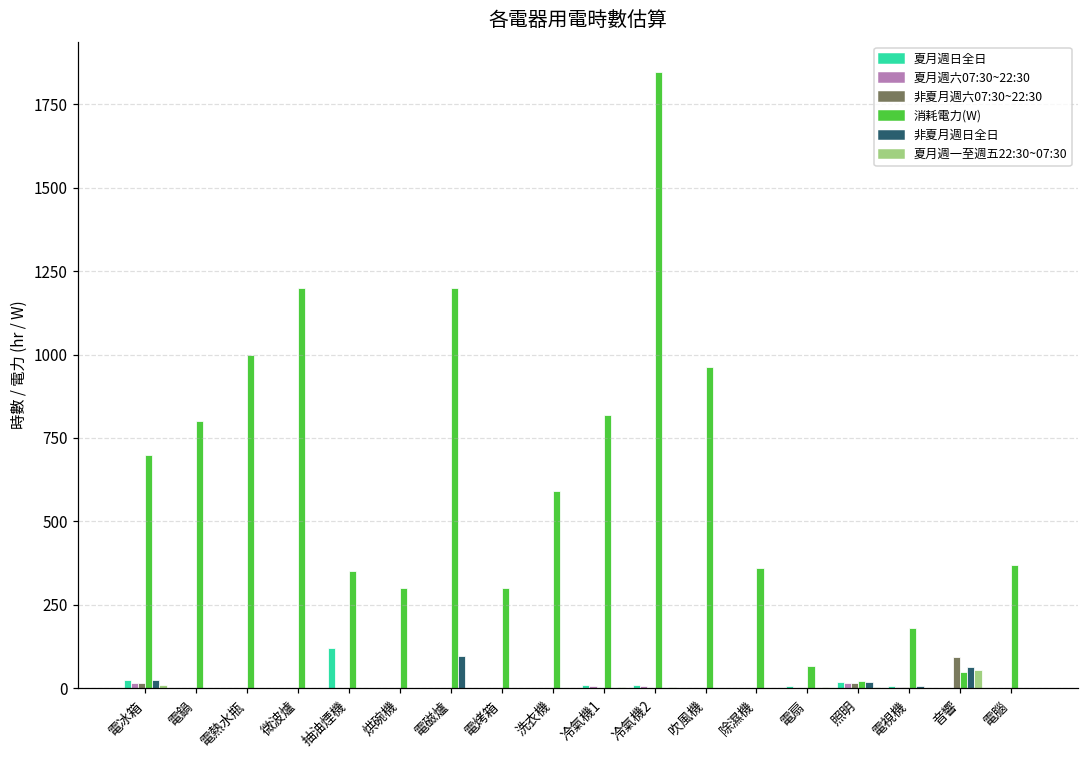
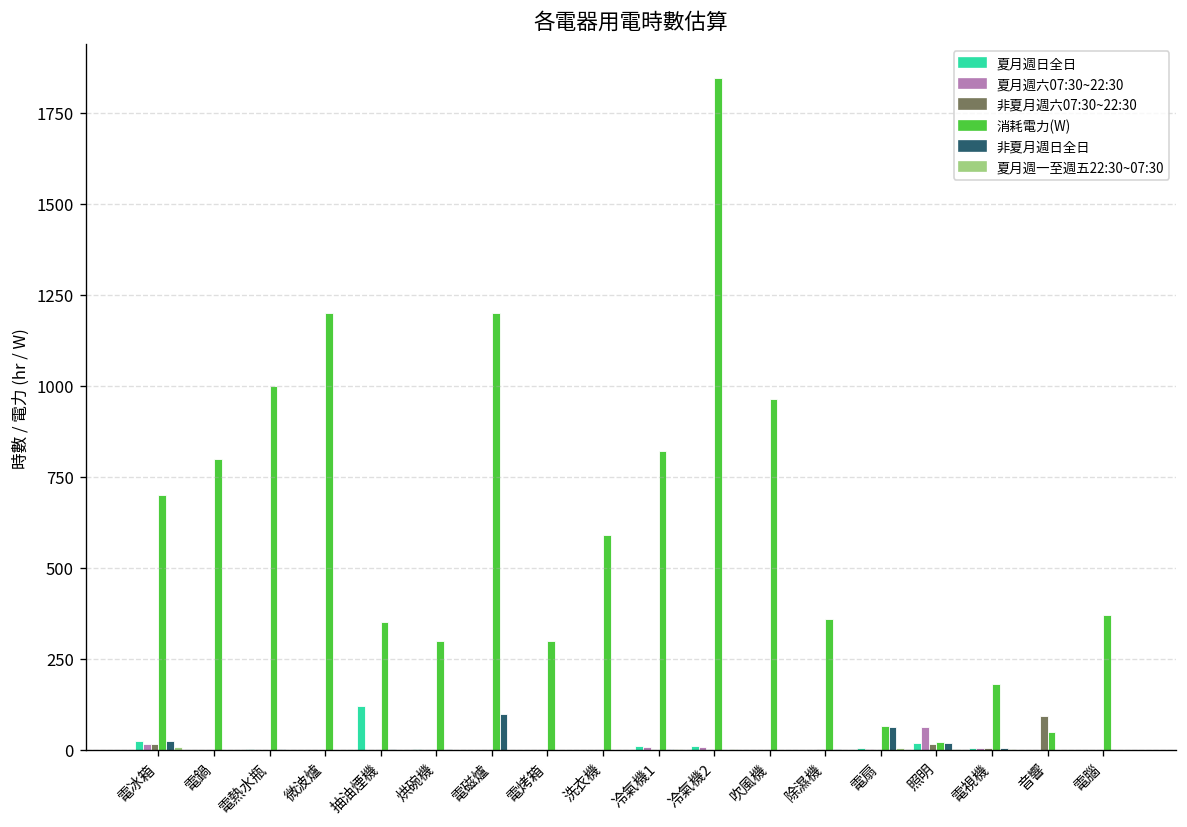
非夏月週日全日, 電扇: 0 -> 60
夏月週六07:30~22:30, 照明: 20 -> 60
非夏月週日全日, 音響: 70 -> 0
夏月週一至週五22:30~07:30, 音響: 60 -> 0
